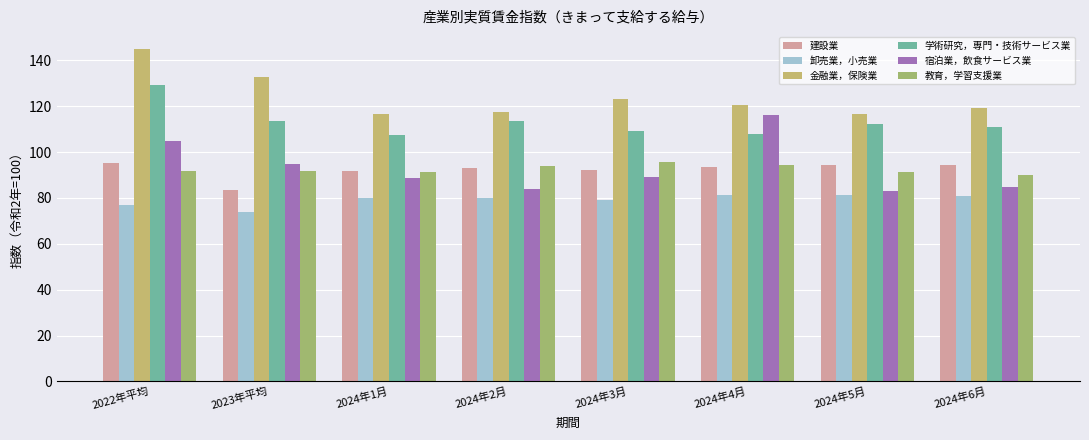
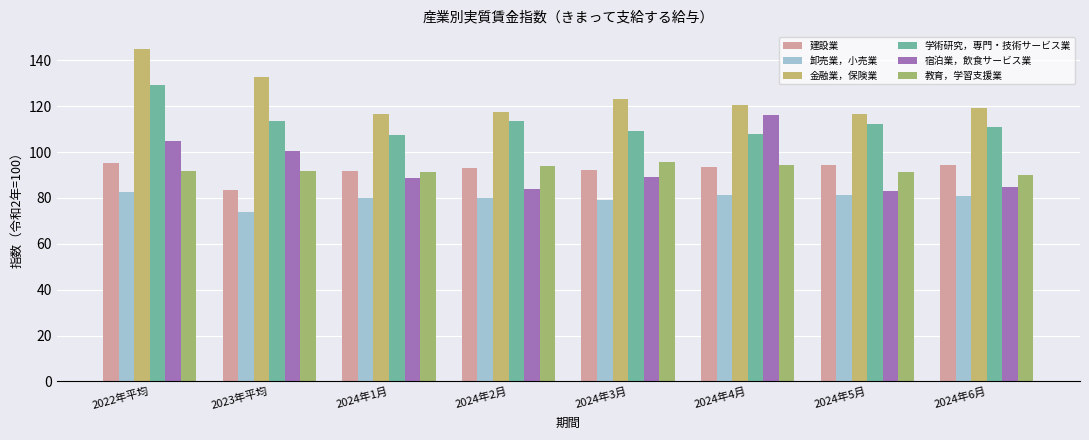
卸売業，小売業, 2022年平均: 77 -> 83
宿泊業，飲食サービス業, 2023年平均: 95 -> 100
